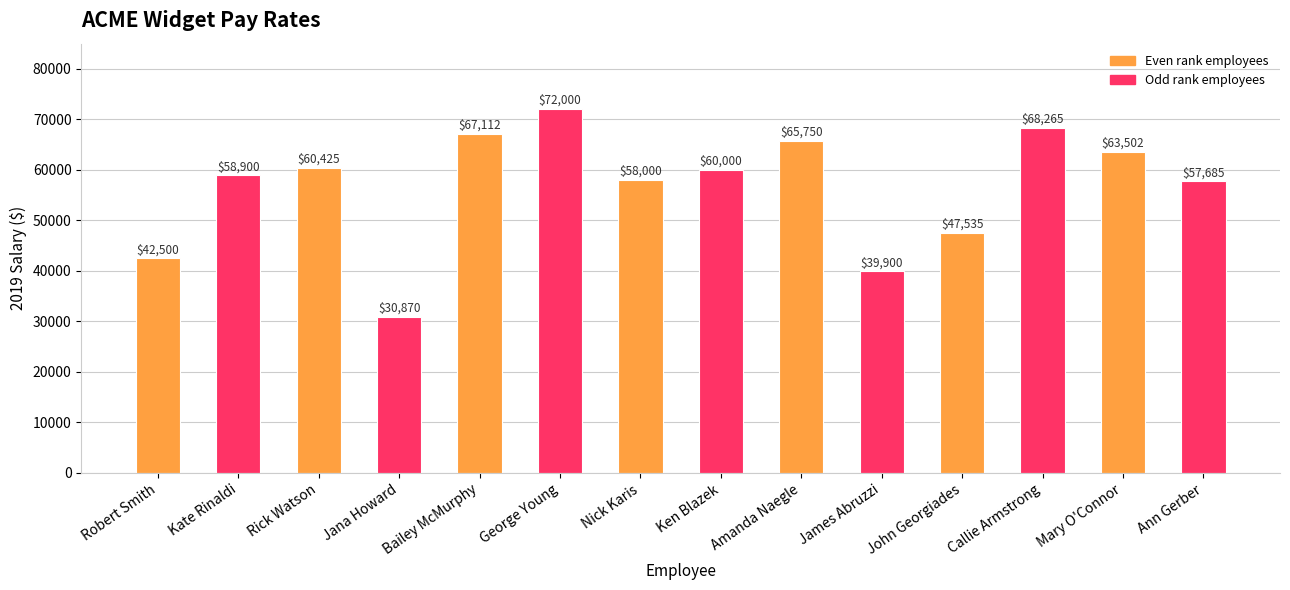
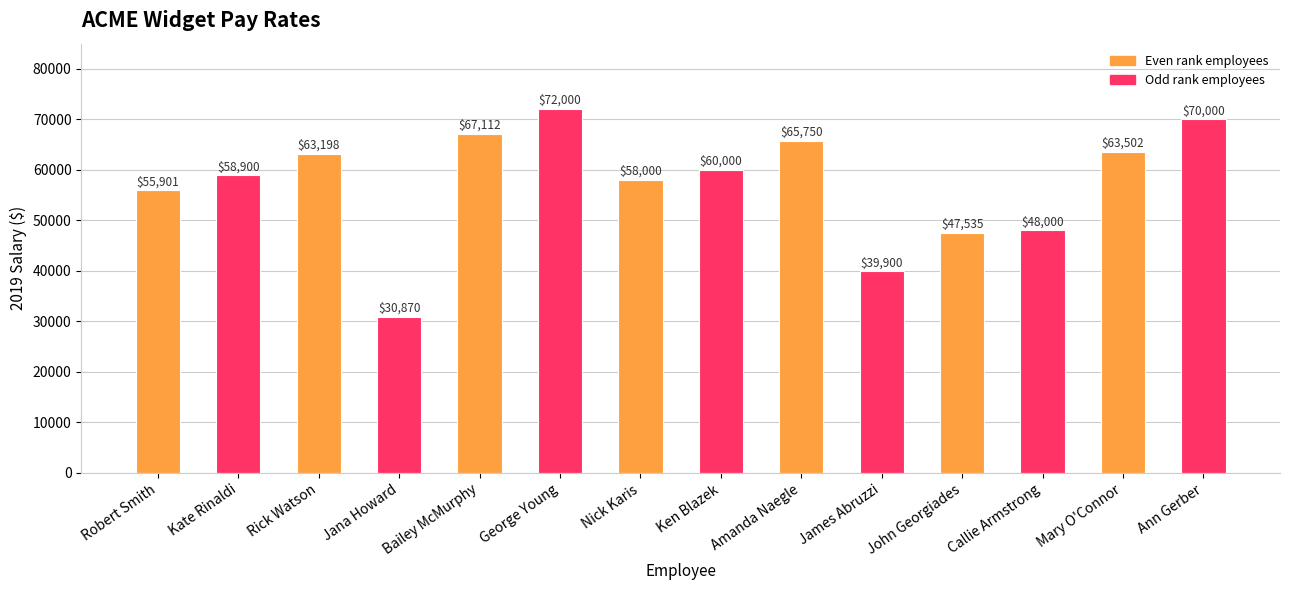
Robert Smith: $42,500 -> $55,901
Rick Watson: $60,425 -> $63,198
Callie Armstrong: $68,265 -> $48,000
Ann Gerber: $57,685 -> $70,000
